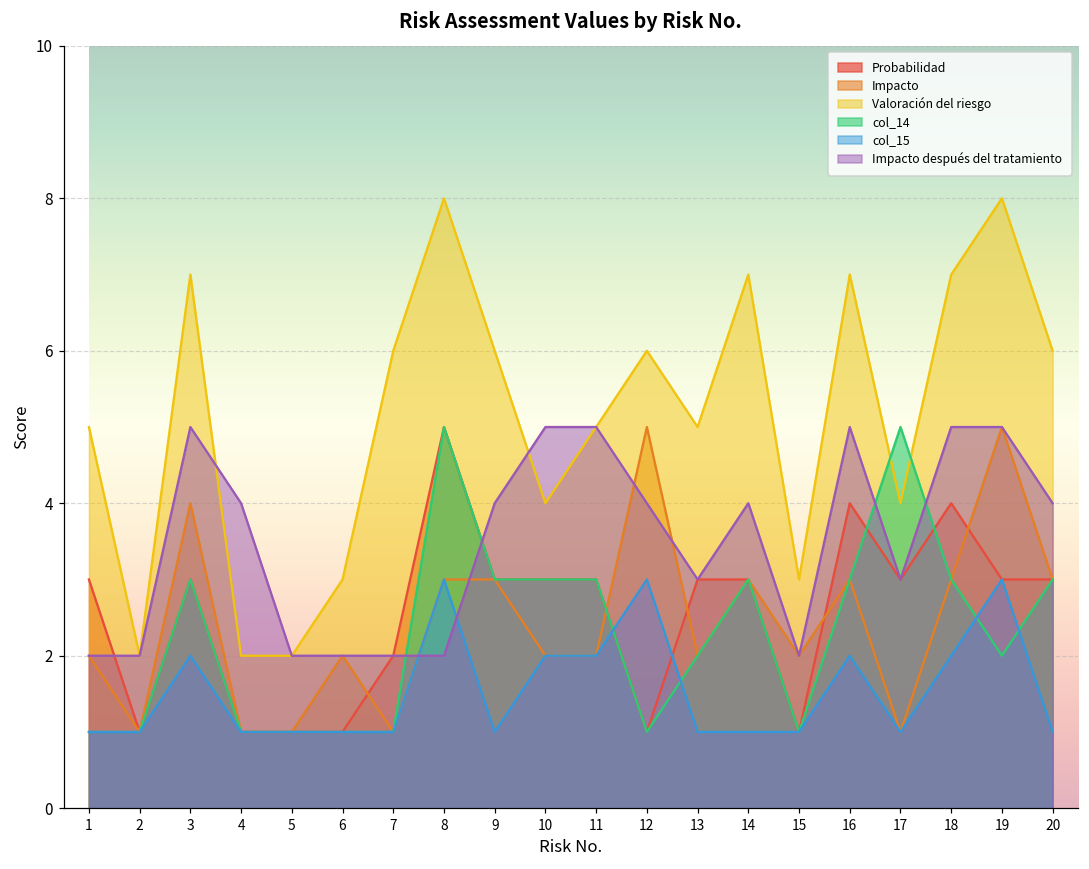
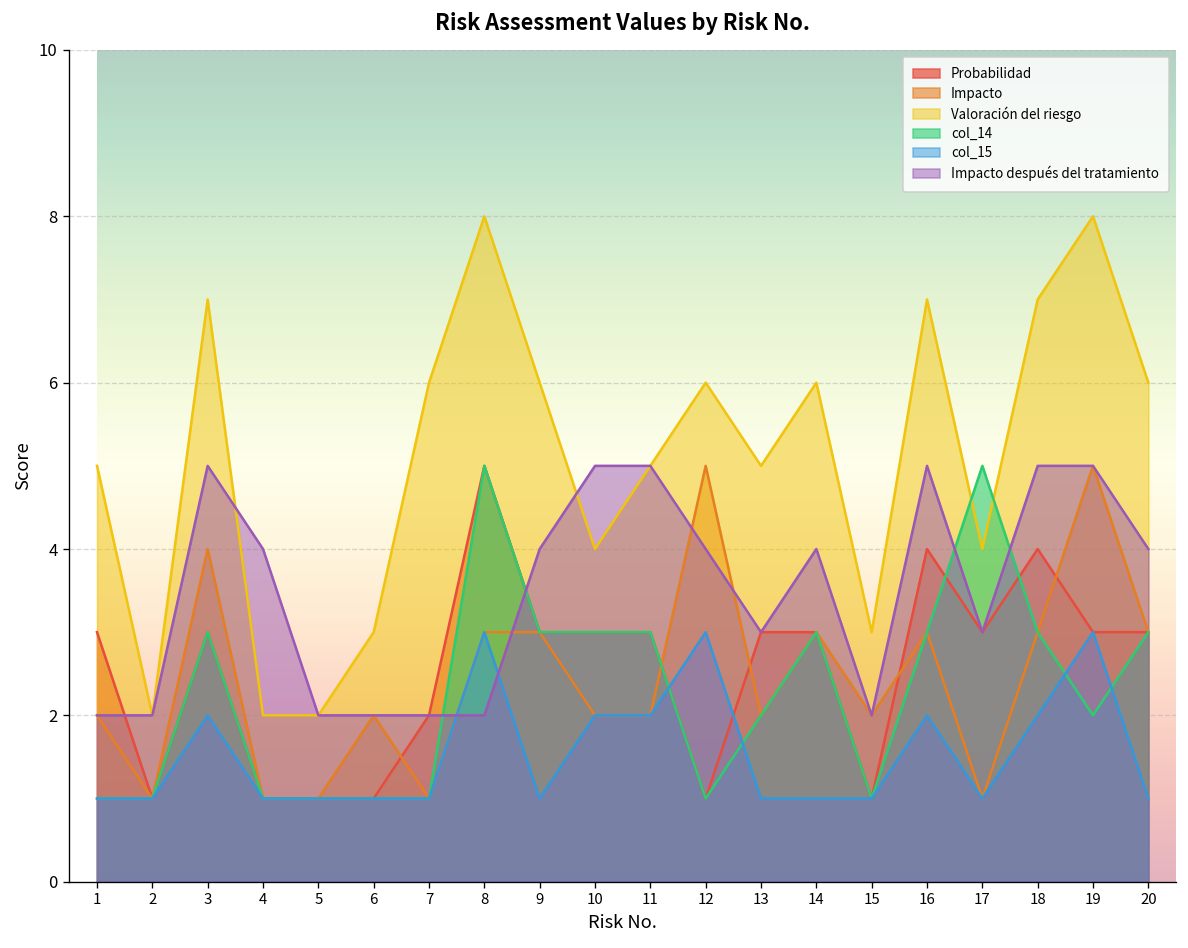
Valoración del riesgo, 14: 7 -> 6
